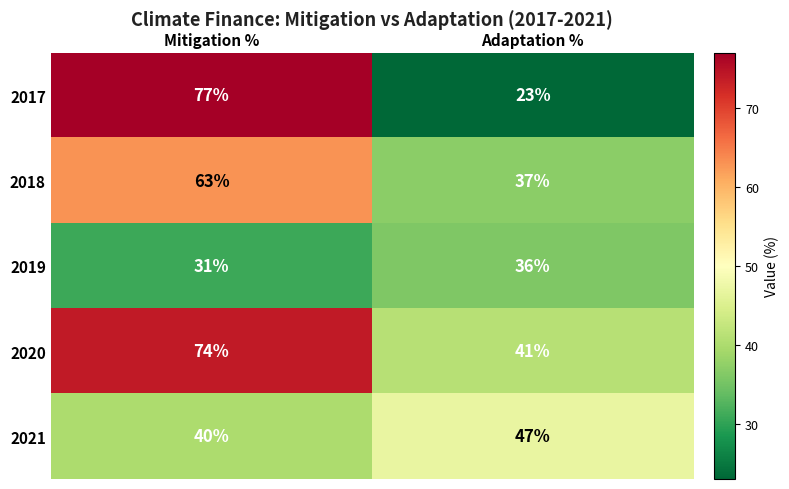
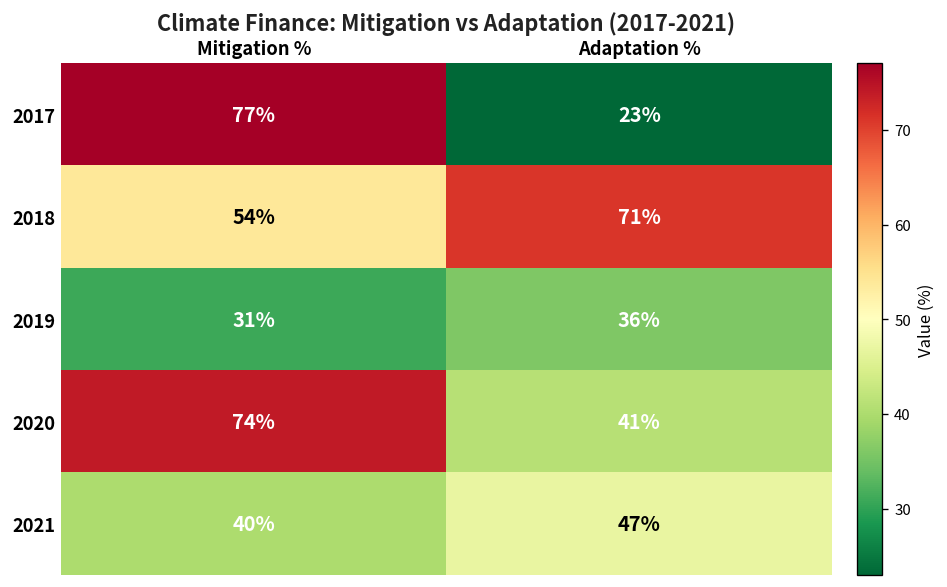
2018, Mitigation %: 63% -> 54%
2018, Adaptation %: 37% -> 71%
